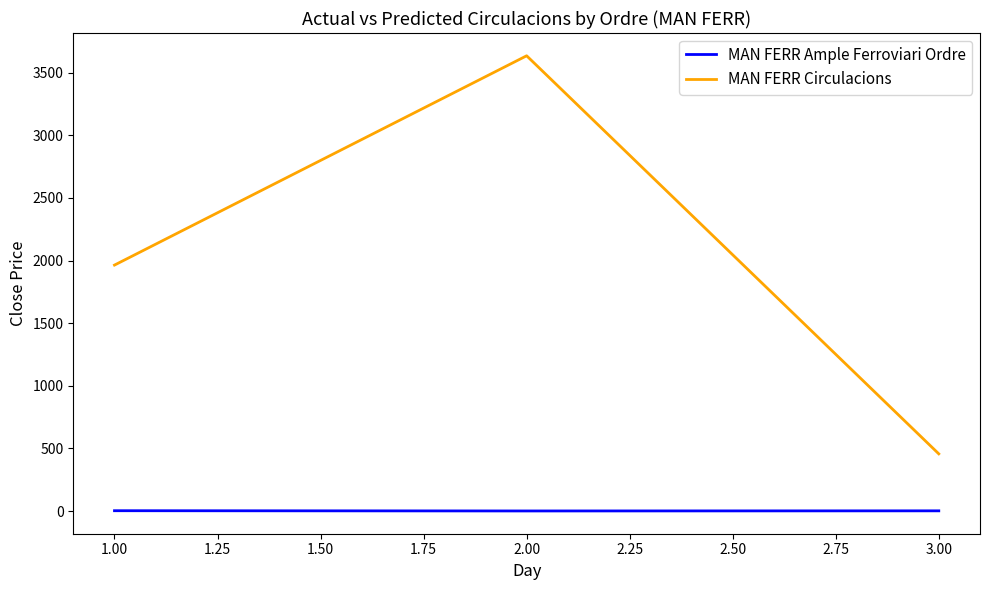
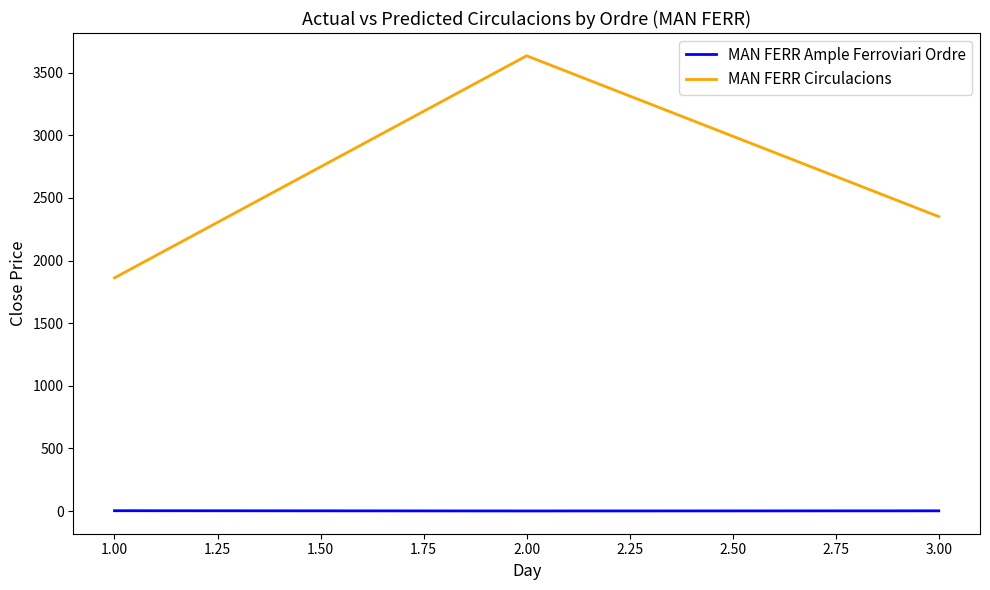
MAN FERR Circulacions, 1.00: 1960 -> 1860
MAN FERR Circulacions, 3.00: 460 -> 2350
